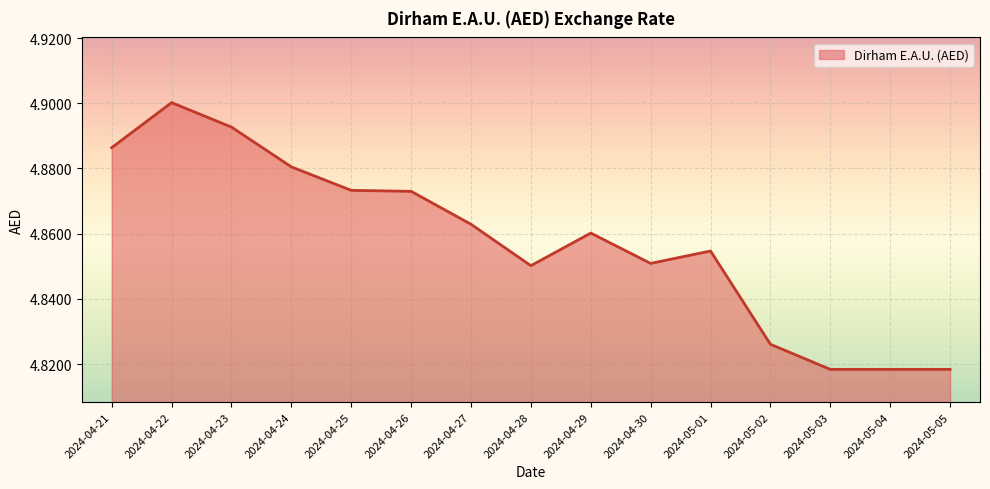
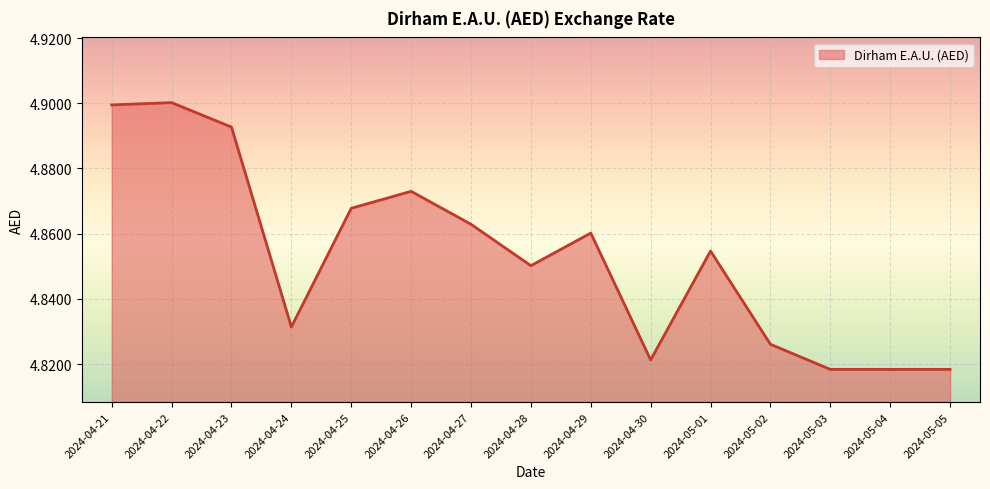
2024-04-21: 4.886 -> 4.900
2024-04-24: 4.881 -> 4.831
2024-04-25: 4.873 -> 4.868
2024-04-30: 4.851 -> 4.821
